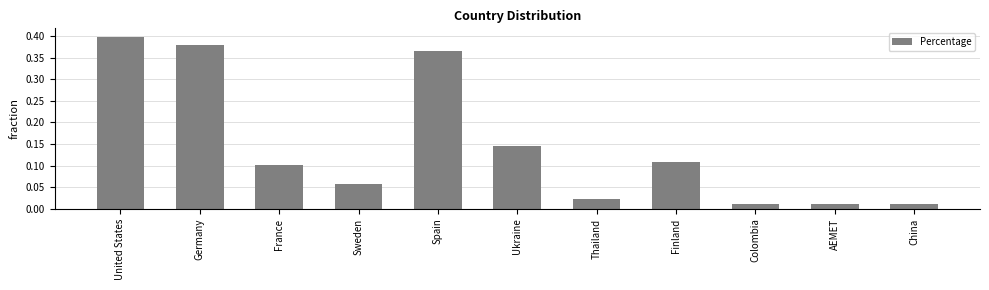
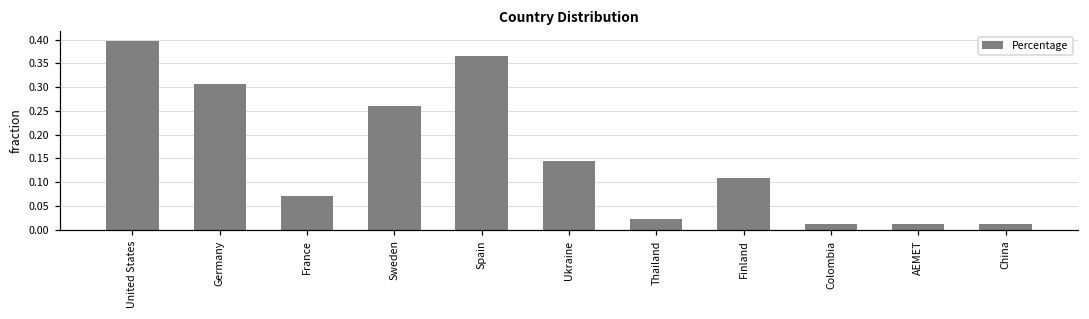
Germany: 0.38 -> 0.31
France: 0.10 -> 0.07
Sweden: 0.06 -> 0.26
